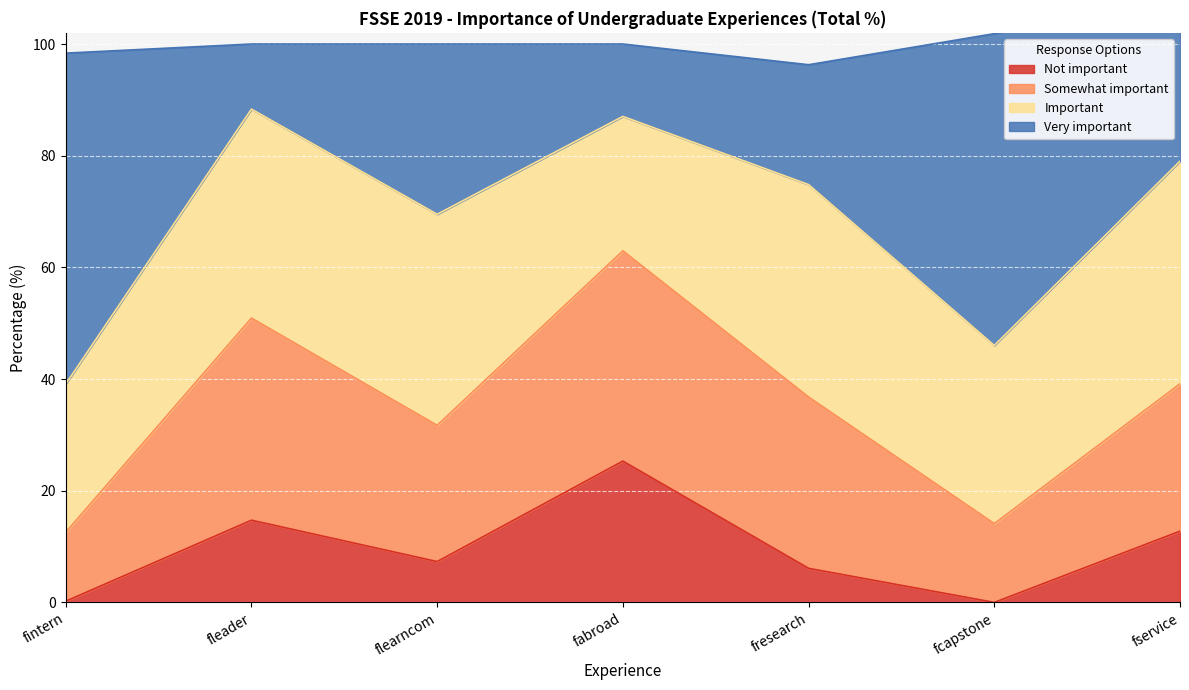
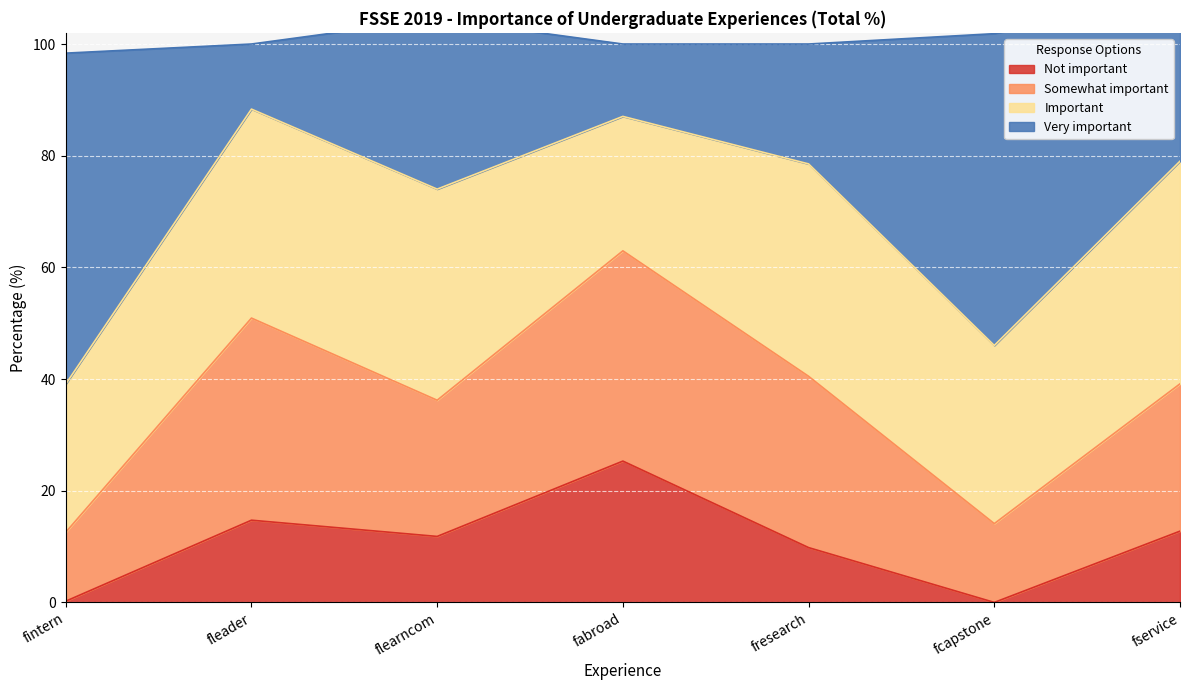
Not important, flearncom: 7 -> 12
Not important, fresearch: 6 -> 10
